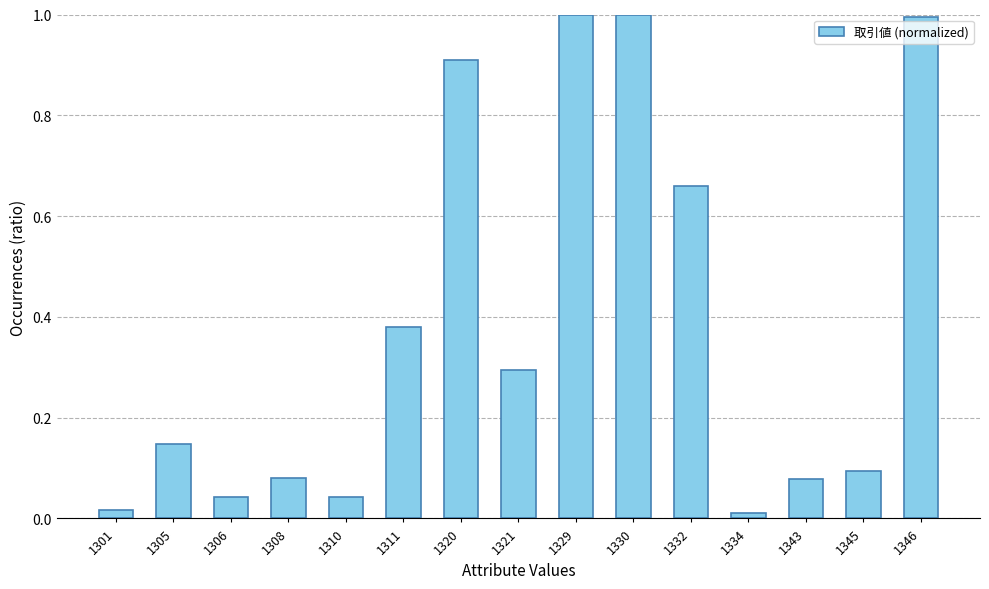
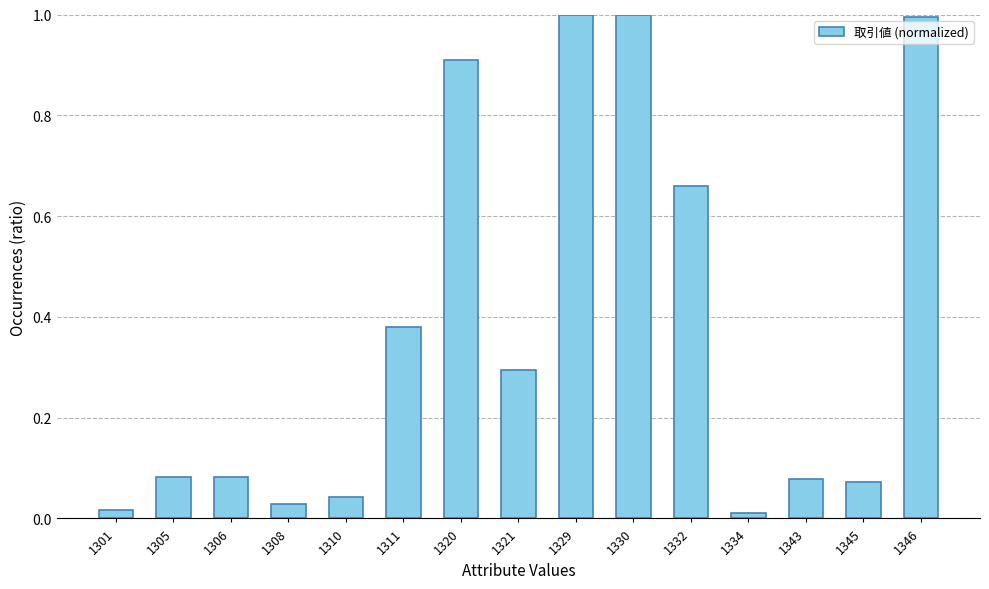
1305: 0.15 -> 0.08
1306: 0.04 -> 0.08
1308: 0.08 -> 0.03
1345: 0.09 -> 0.07
